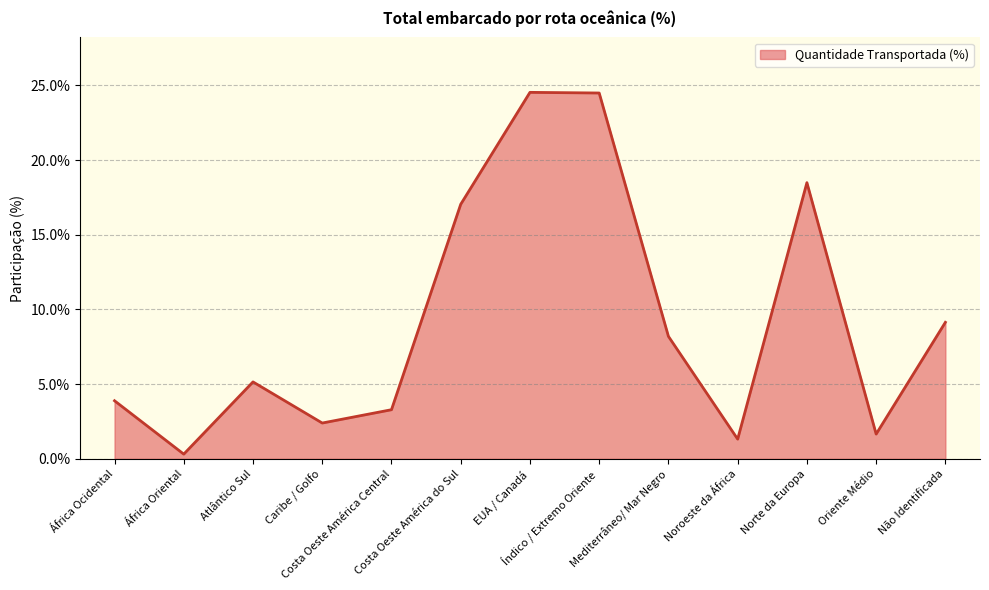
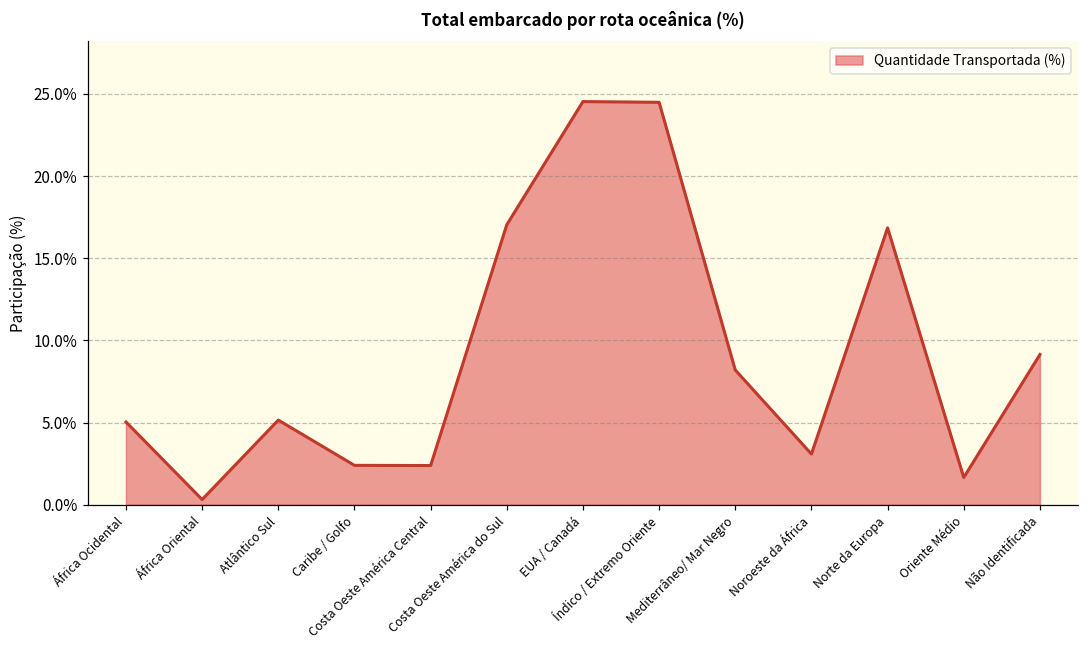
África Ocidental: 3.9% -> 5.0%
Costa Oeste América Central: 3.3% -> 2.4%
Noroeste da África: 1.3% -> 3.1%
Norte da Europa: 18.5% -> 16.8%
